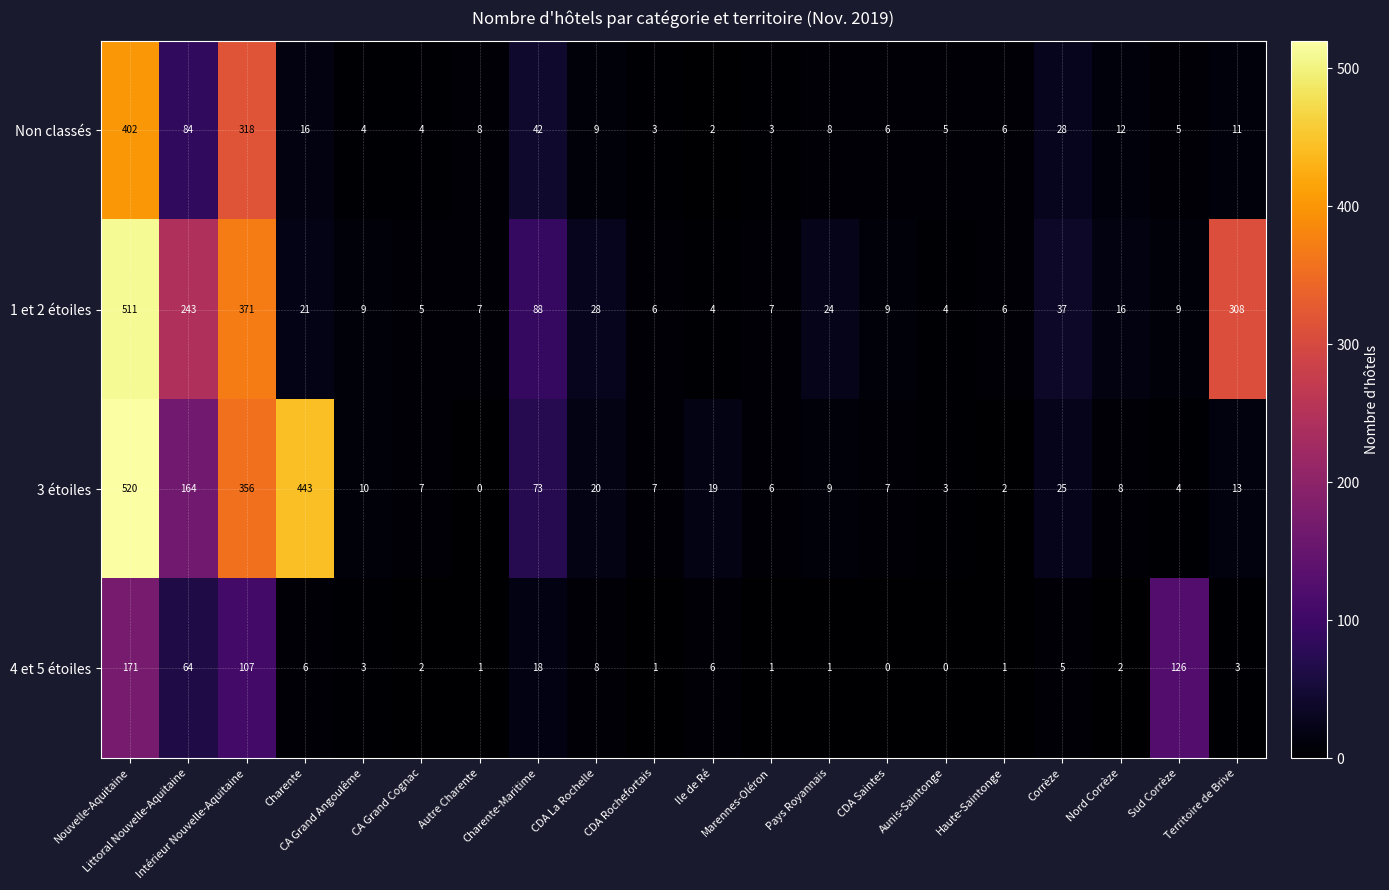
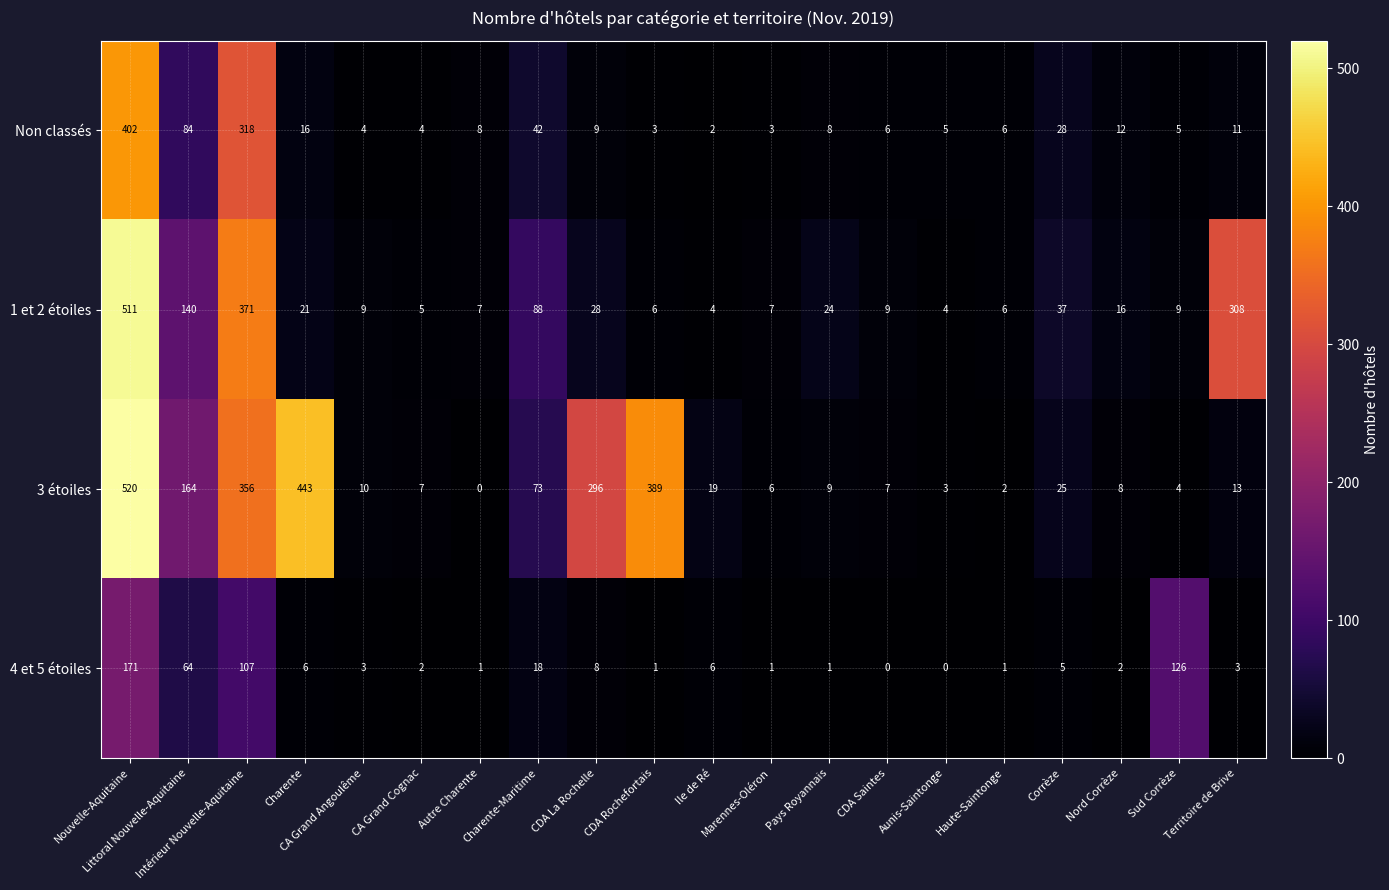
1 et 2 étoiles, Littoral Nouvelle-Aquitaine: 243 -> 140
3 étoiles, CDA La Rochelle: 20 -> 296
3 étoiles, CDA Rochefortais: 7 -> 389
